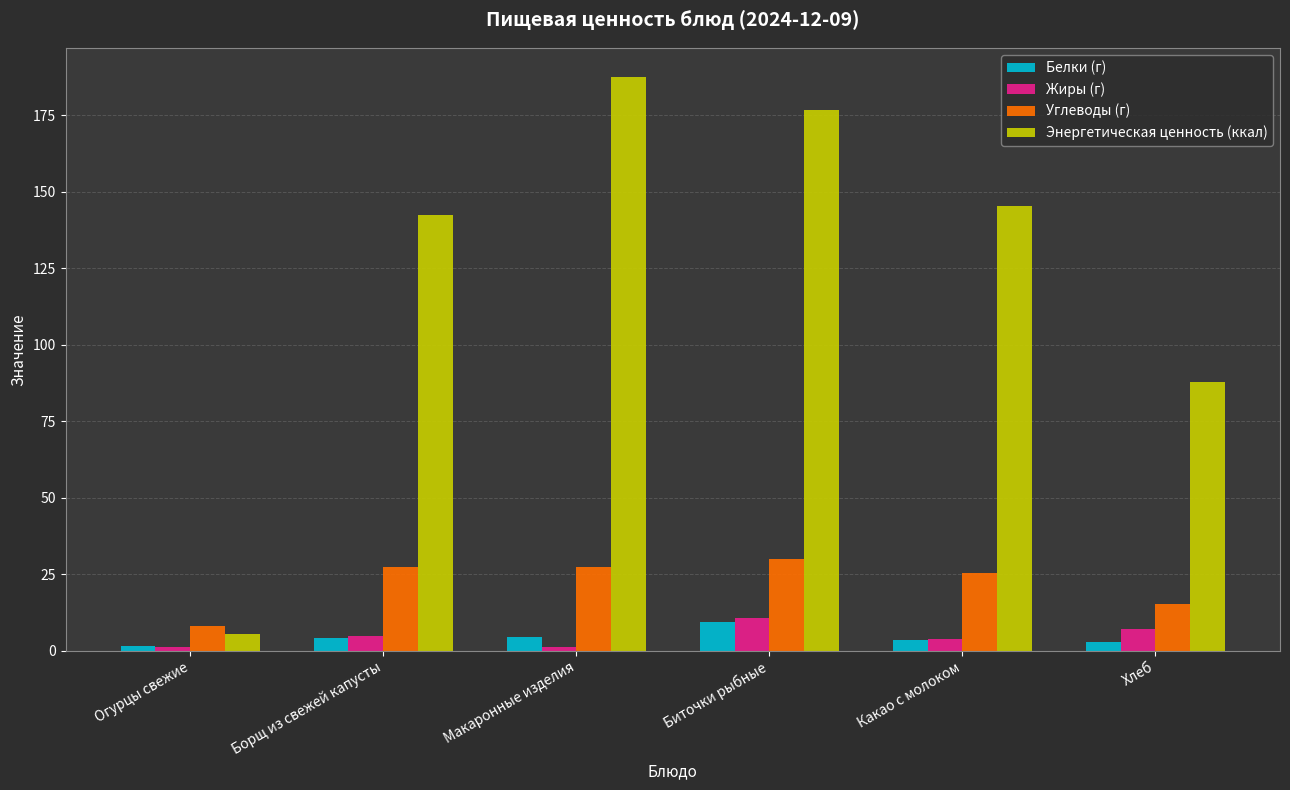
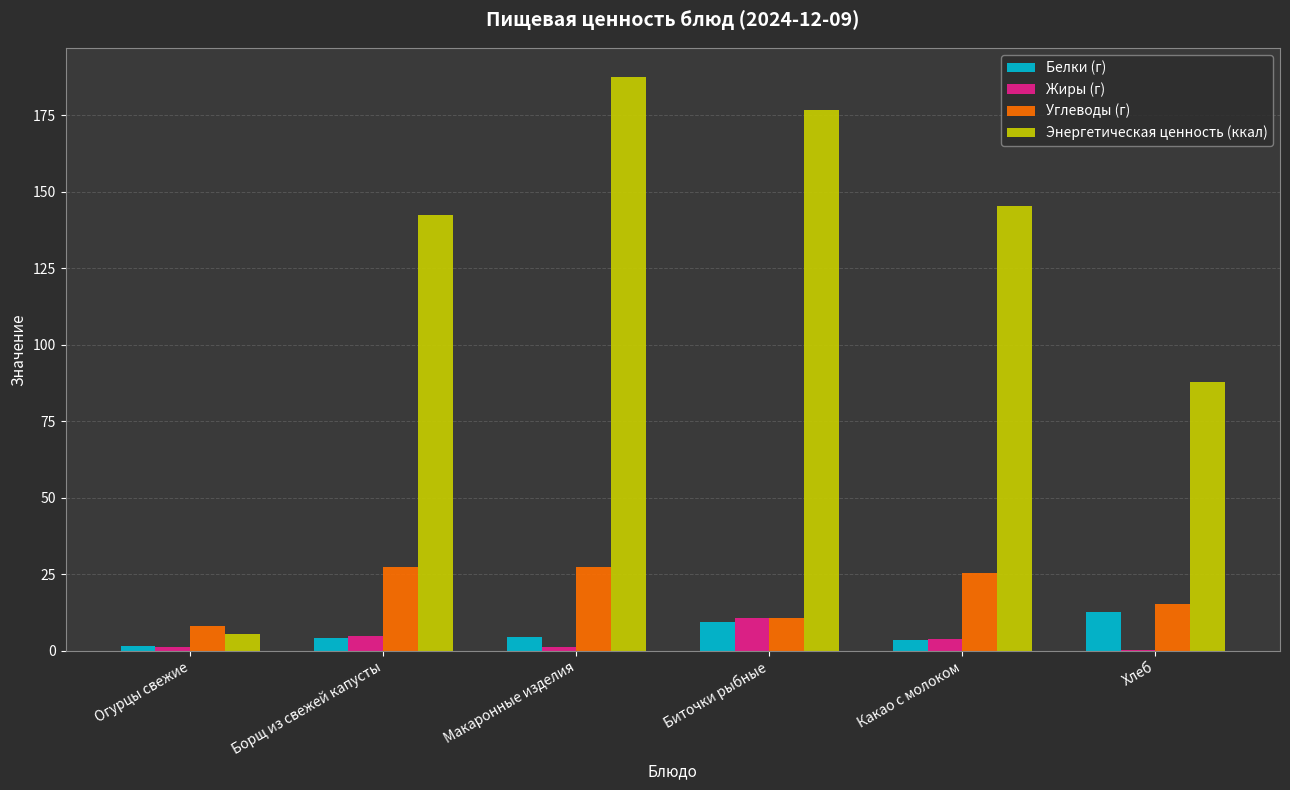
Углеводы (г), Биточки рыбные: 30 -> 11
Белки (г), Хлеб: 3 -> 13
Жиры (г), Хлеб: 7 -> 0
